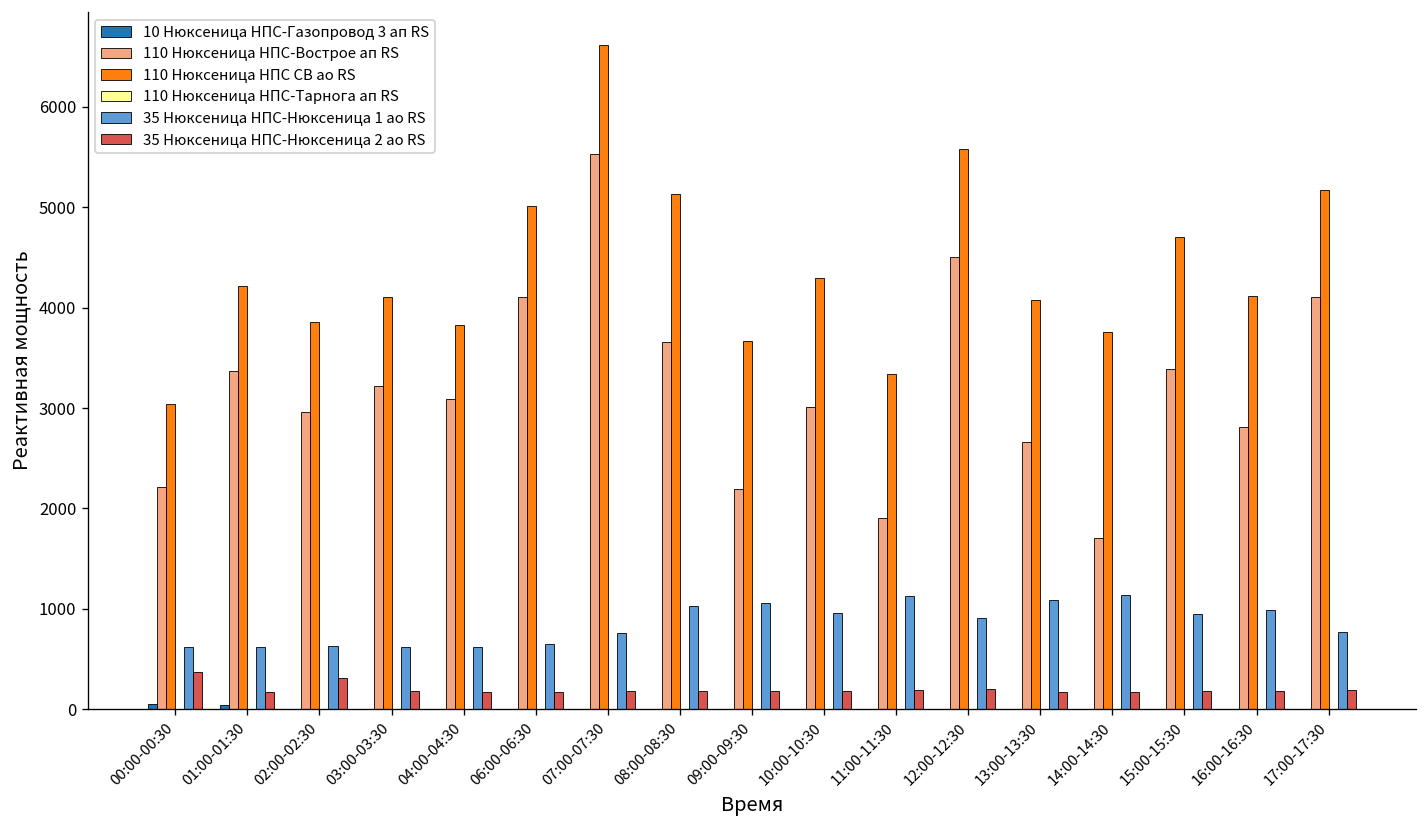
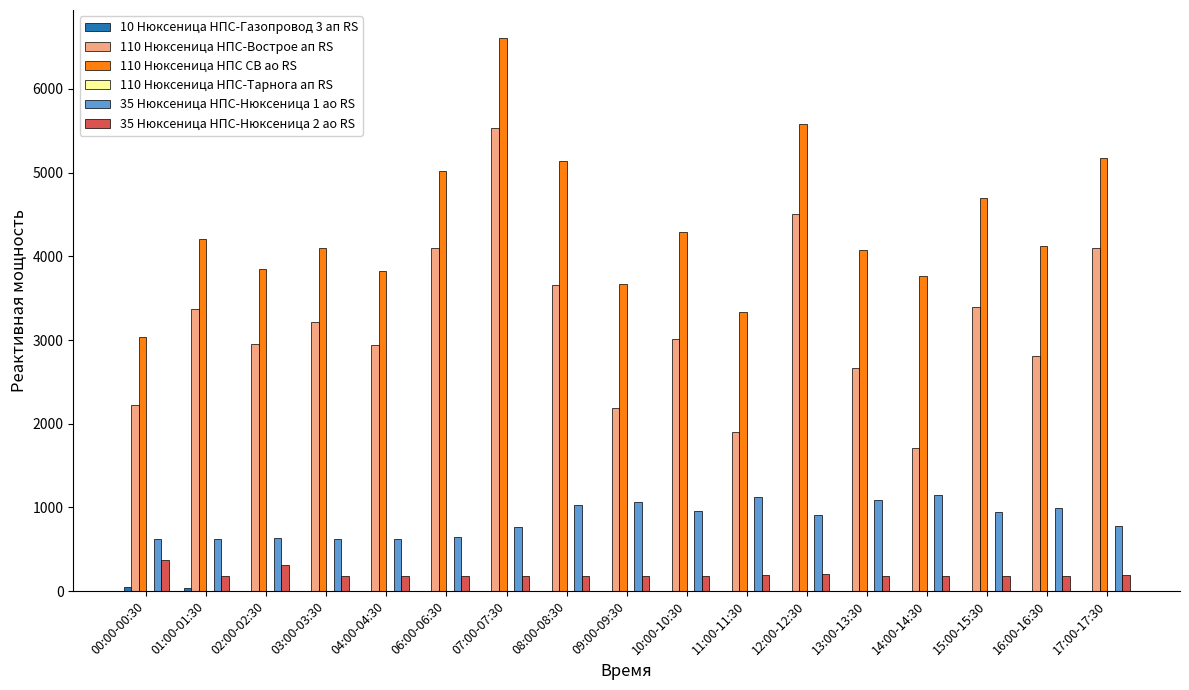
110 Нюксеница НПС-Вострое ап RS, 04:00-04:30: 3100 -> 2900
